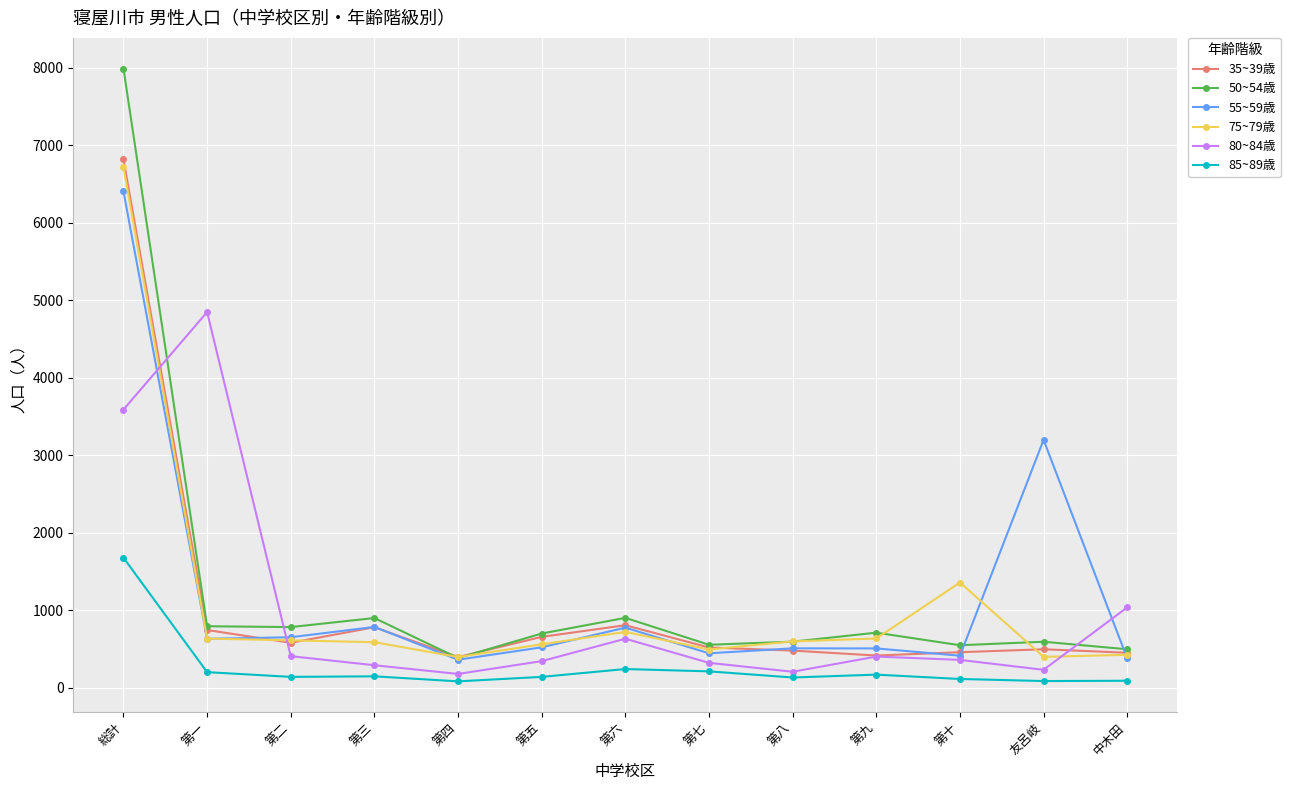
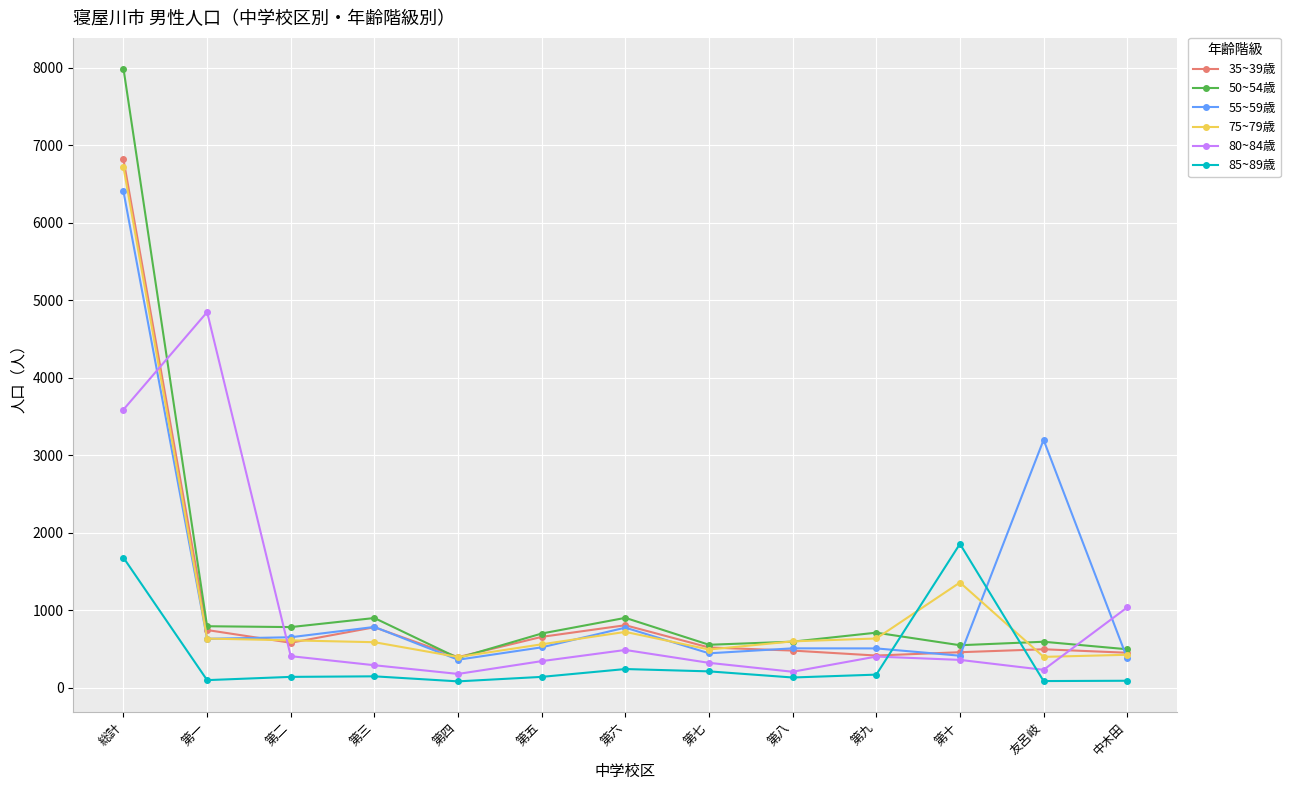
85~89歳, 第一: 200 -> 100
80~84歳, 第六: 600 -> 500
85~89歳, 第十: 100 -> 1900
